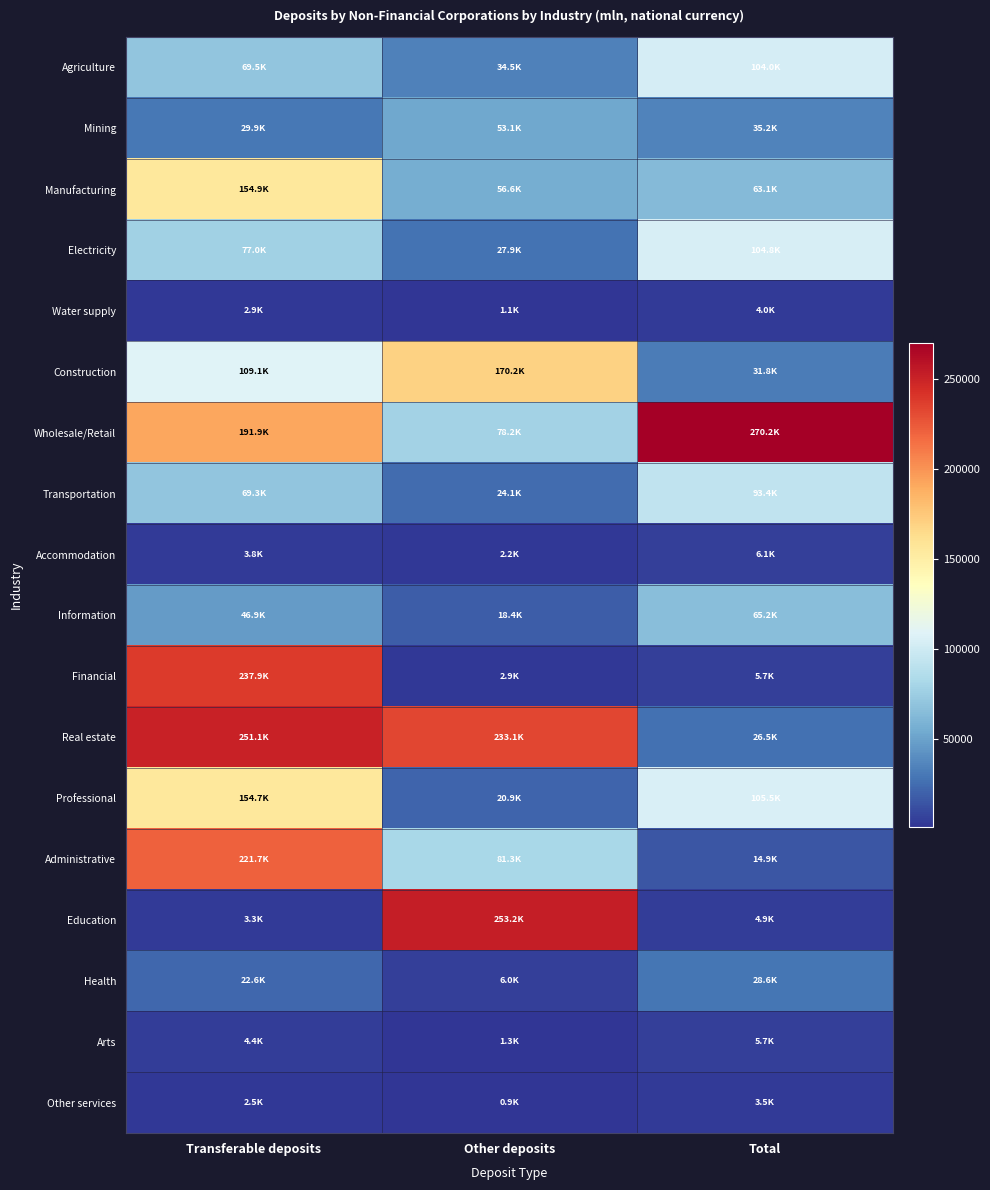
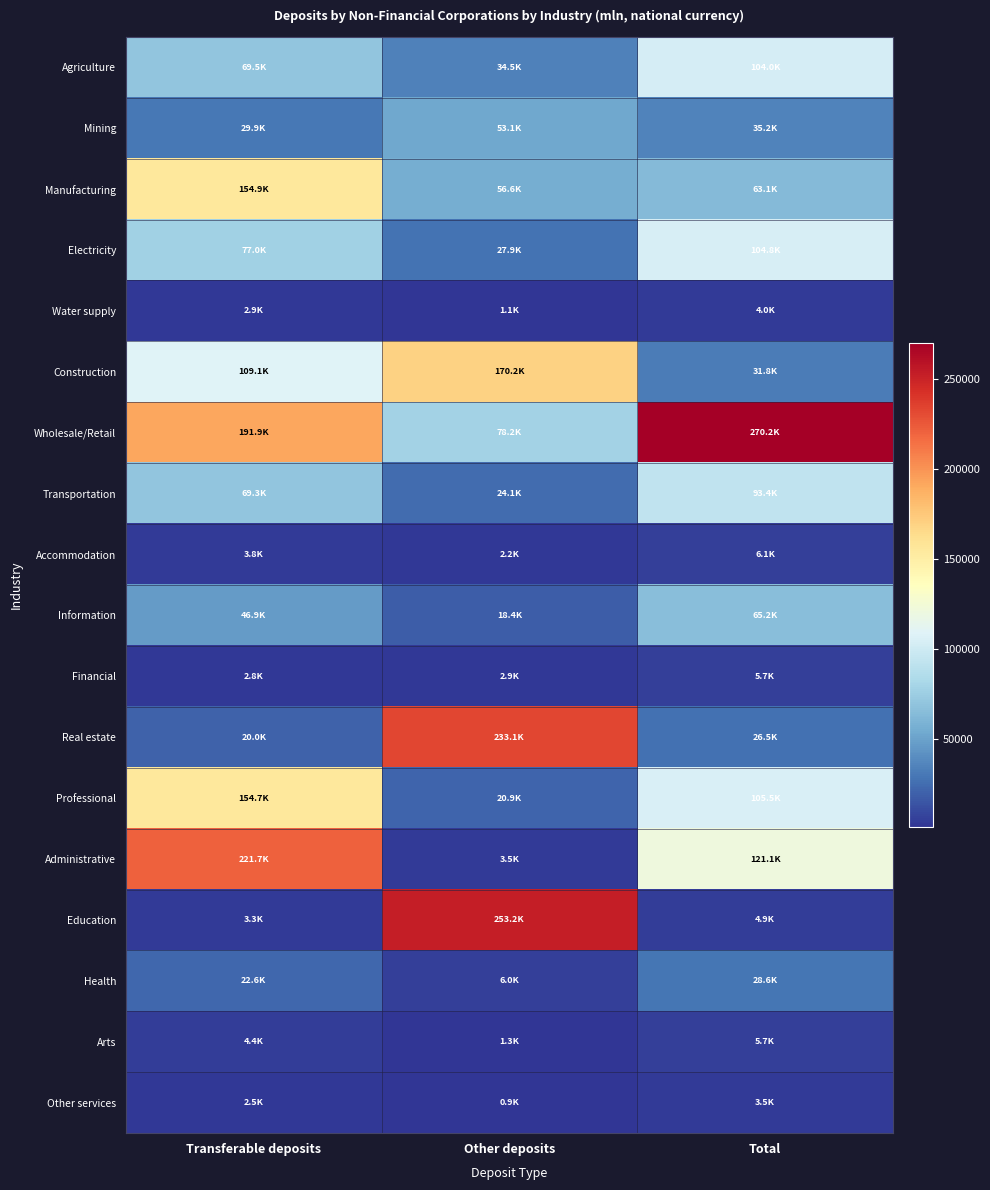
Financial, Transferable deposits: 237.9K -> 2.8K
Real estate, Transferable deposits: 251.1K -> 20.0K
Administrative, Other deposits: 81.3K -> 3.5K
Administrative, Total: 14.9K -> 121.1K
